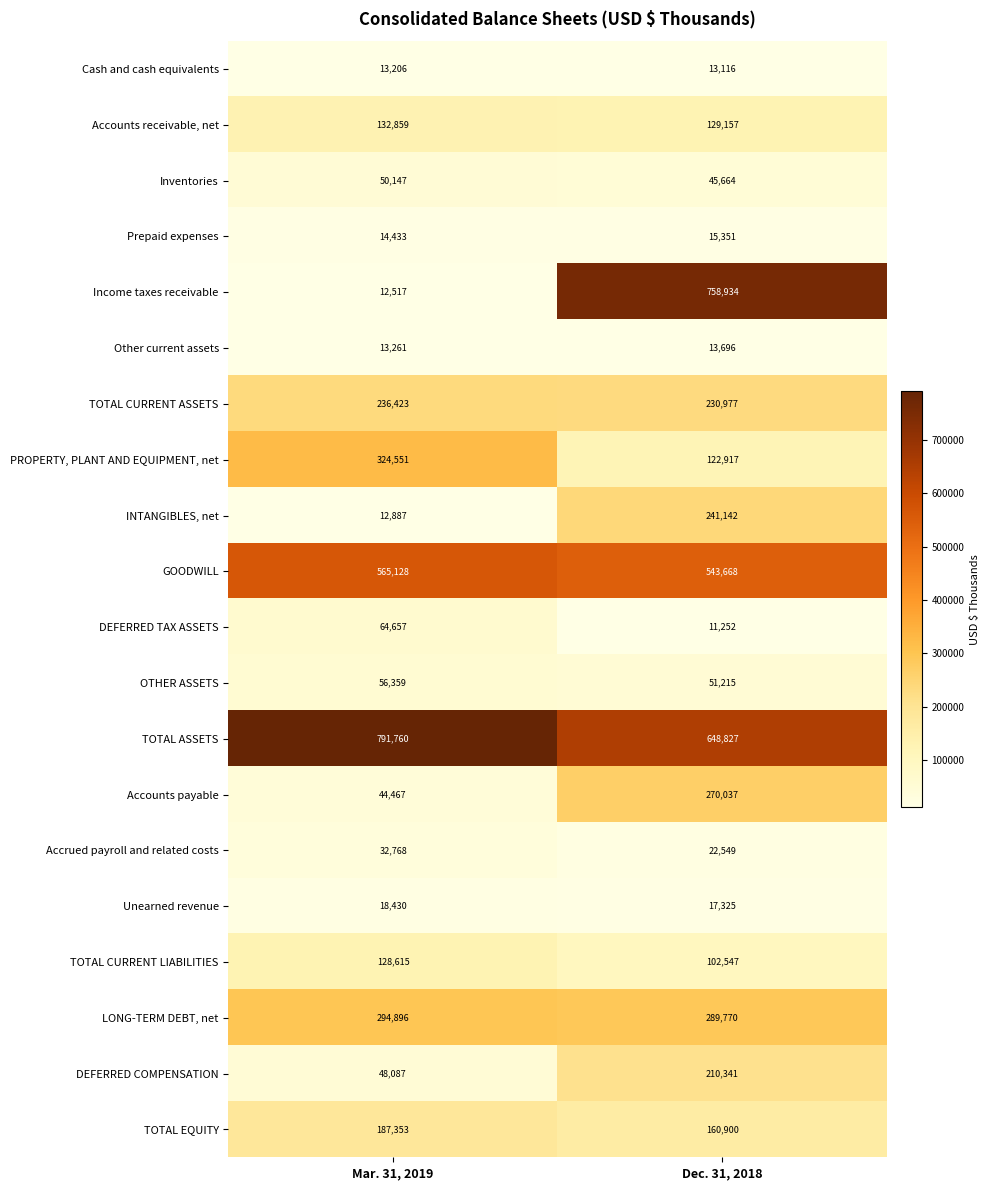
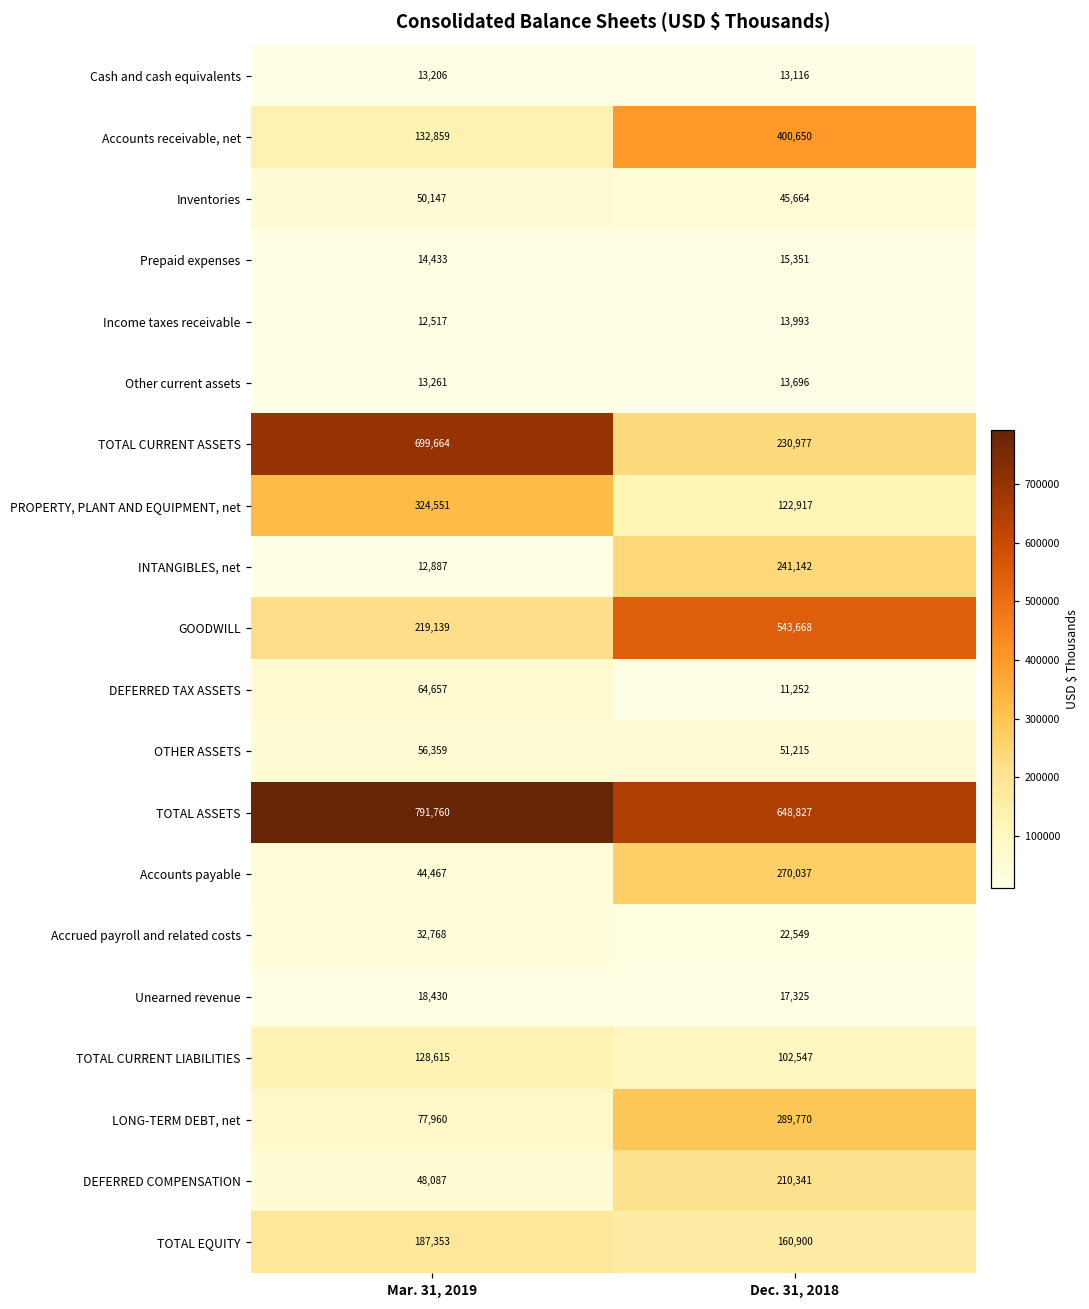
Accounts receivable, net, Dec. 31, 2018: 129,157 -> 400,650
Income taxes receivable, Dec. 31, 2018: 758,934 -> 13,993
TOTAL CURRENT ASSETS, Mar. 31, 2019: 236,423 -> 699,664
GOODWILL, Mar. 31, 2019: 565,128 -> 219,139
LONG-TERM DEBT, net, Mar. 31, 2019: 294,896 -> 77,960
